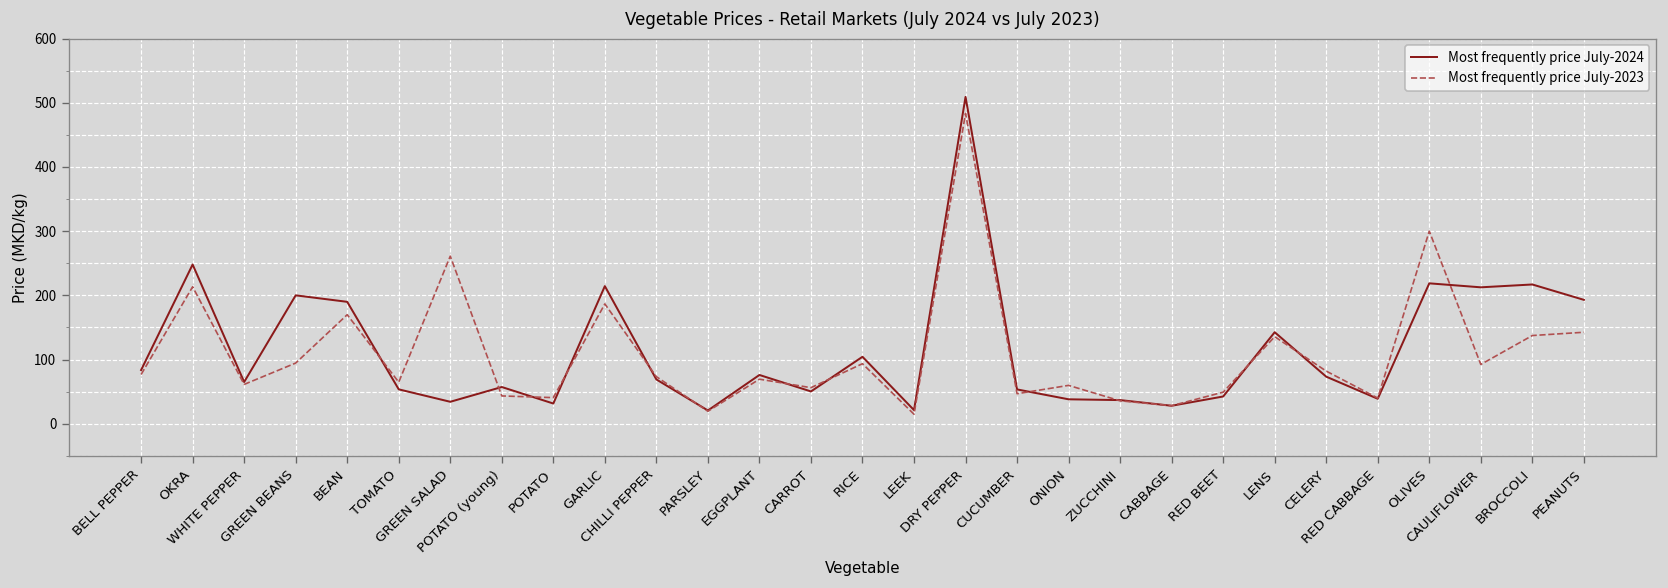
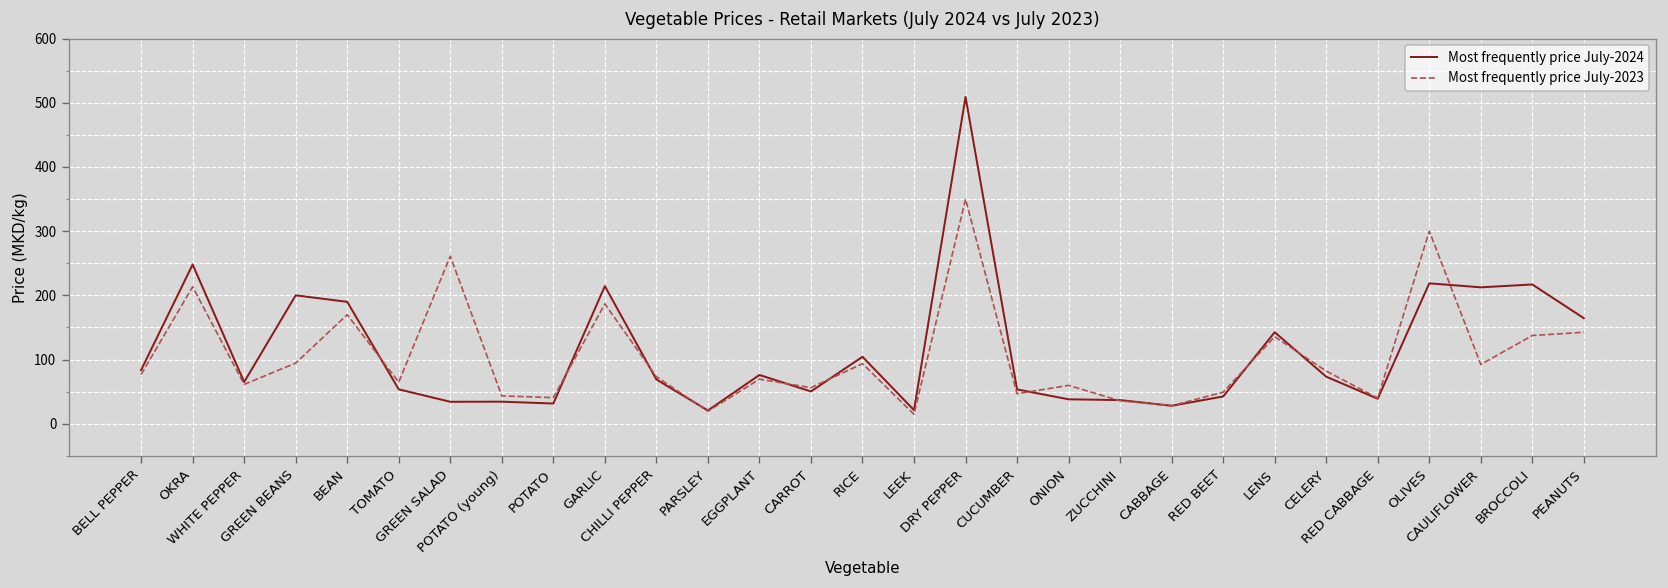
Most frequently price July-2024, POTATO (young): 60 -> 30
Most frequently price July-2023, DRY PEPPER: 480 -> 350
Most frequently price July-2024, PEANUTS: 190 -> 160
